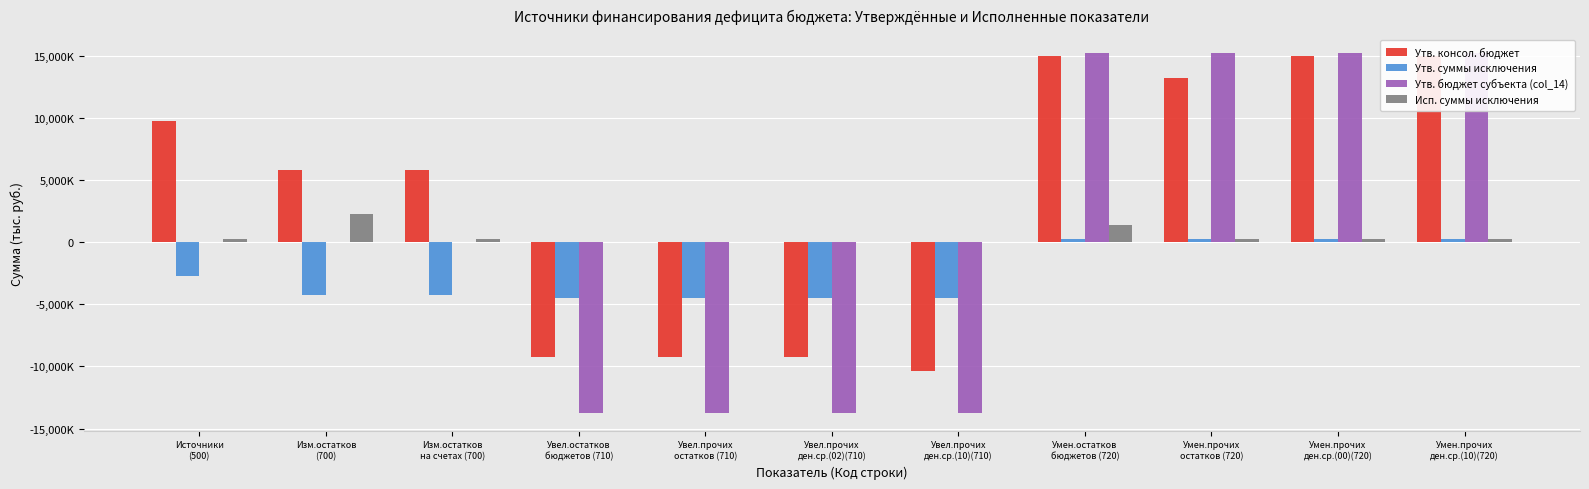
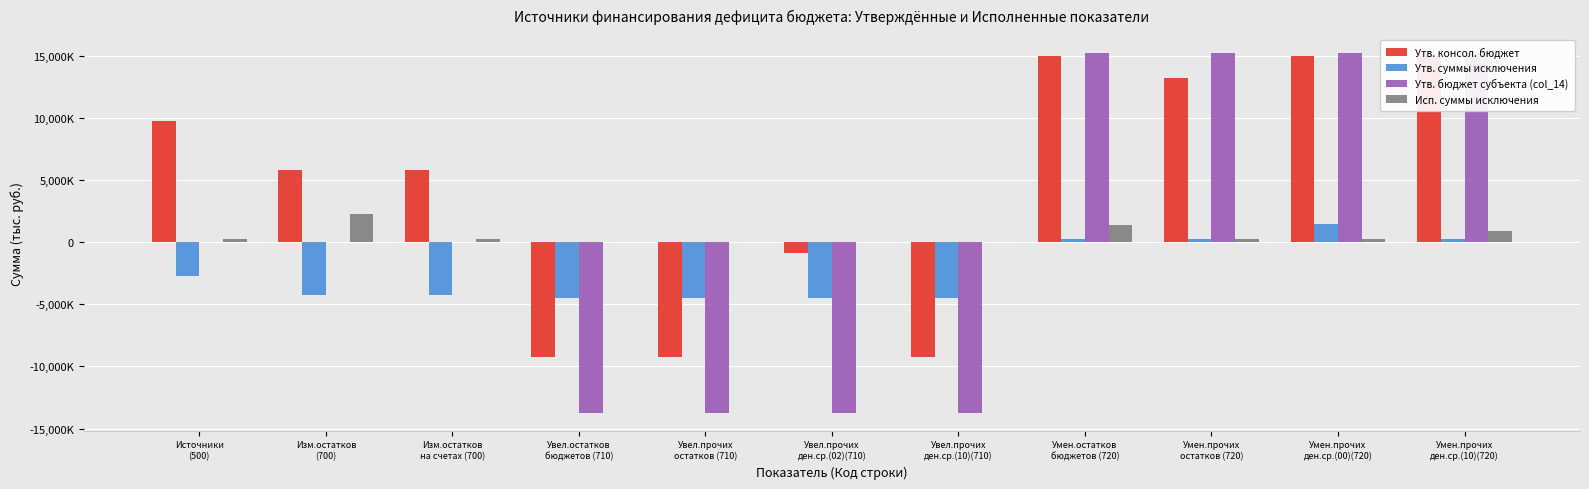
Утв. консол. бюджет, Увел.прочих ден.ср.(02)(710): -9,200,000 -> -800,000
Утв. консол. бюджет, Увел.прочих ден.ср.(10)(710): -10,300,000 -> -9,200,000
Утв. суммы исключения, Умен.прочих ден.ср.(00)(720): 200,000 -> 1,500,000
Исп. суммы исключения, Умен.прочих ден.ср.(10)(720): 200,000 -> 900,000
